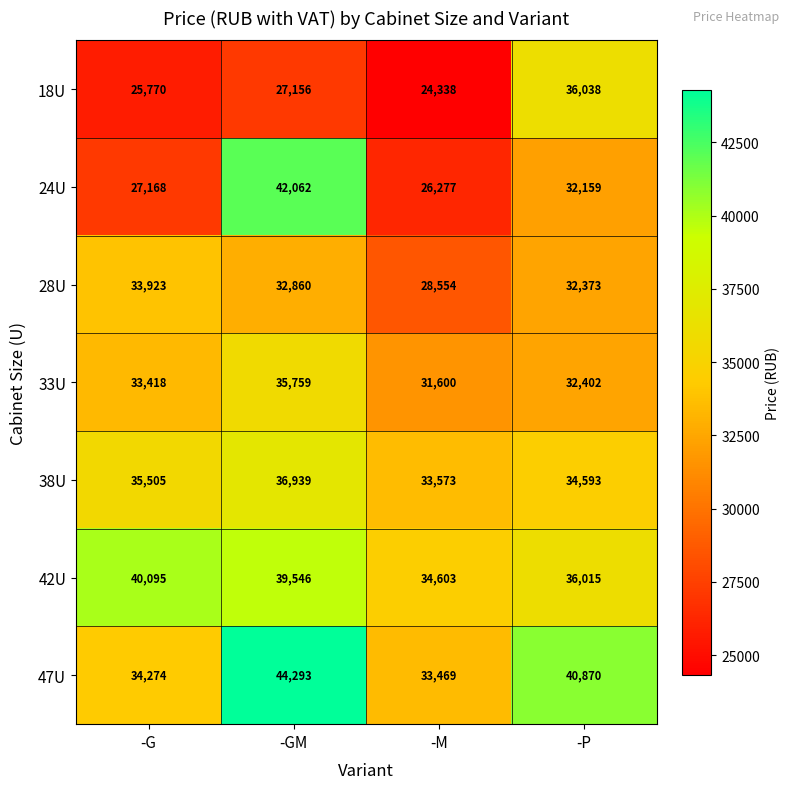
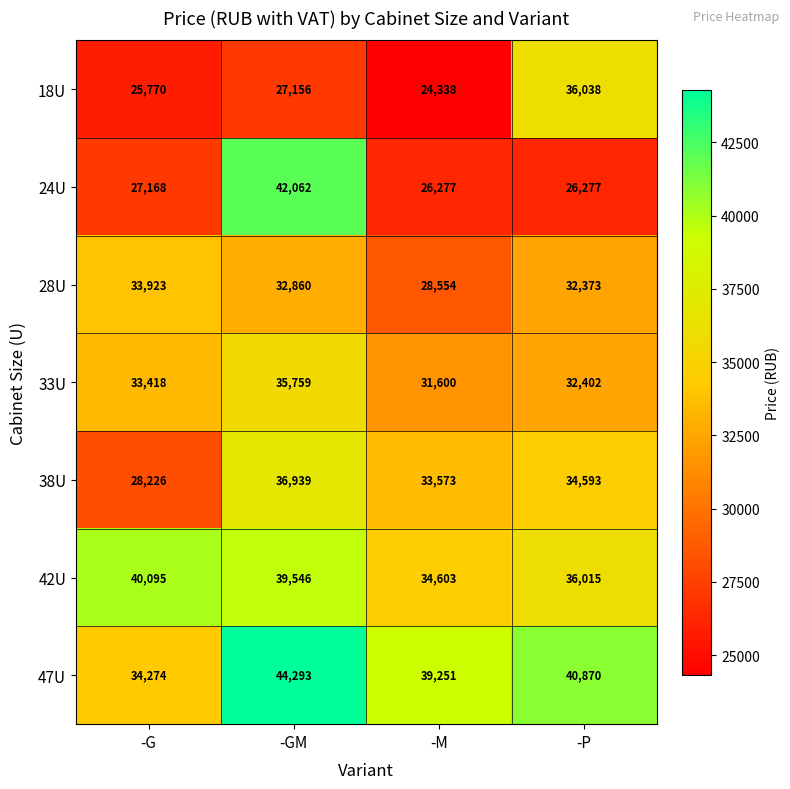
24U, -P: 32,159 -> 26,277
38U, -G: 35,505 -> 28,226
47U, -M: 33,469 -> 39,251
